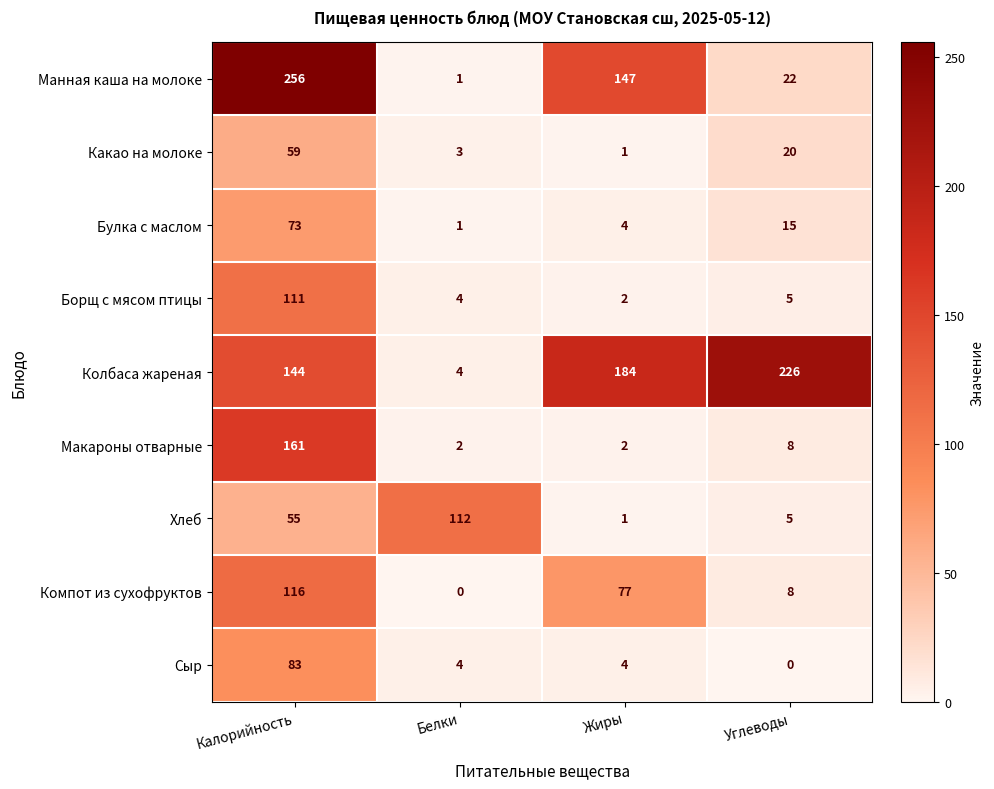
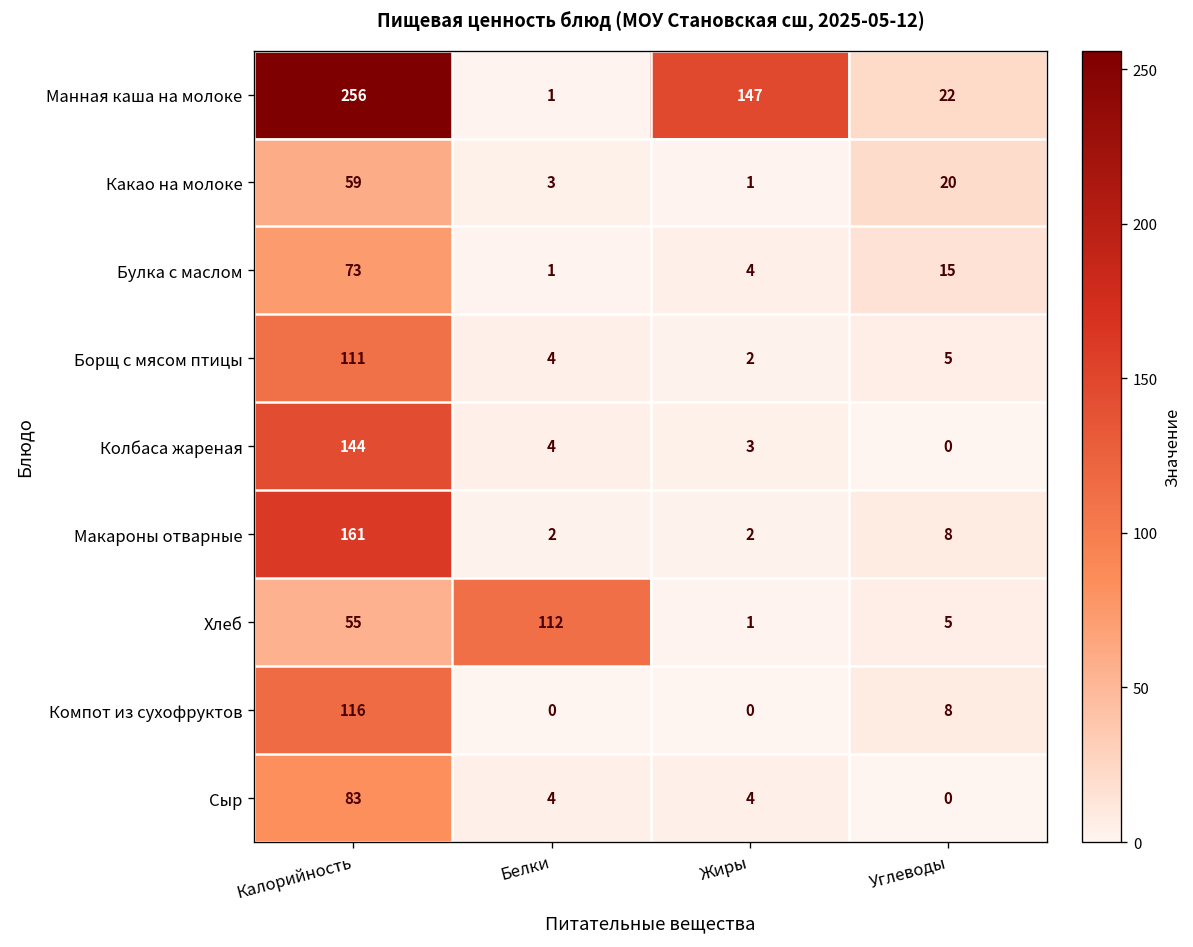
Колбаса жареная, Жиры: 184 -> 3
Колбаса жареная, Углеводы: 226 -> 0
Компот из сухофруктов, Жиры: 77 -> 0
